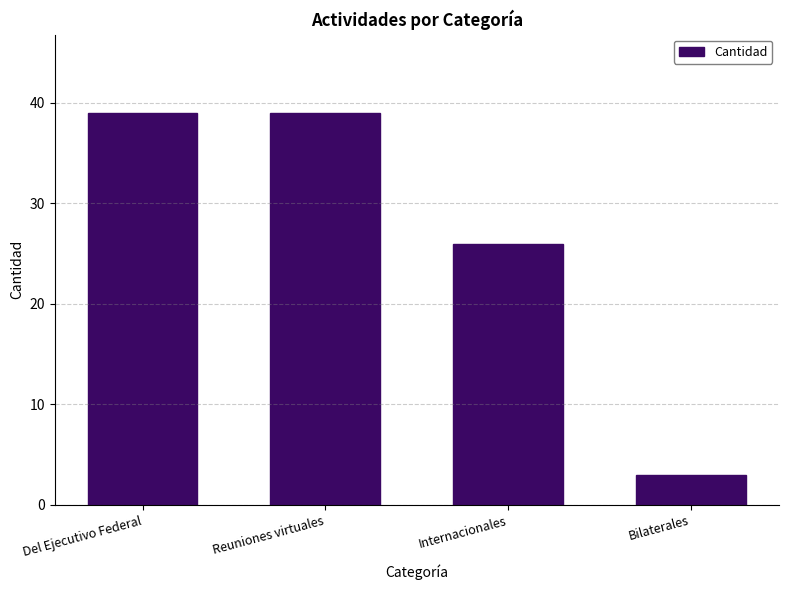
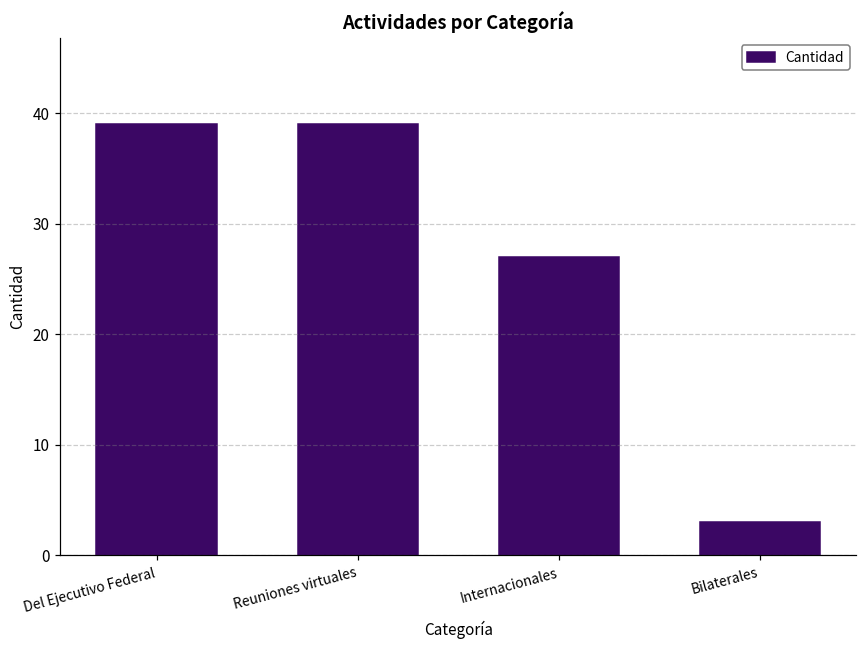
Internacionales: 26 -> 27
